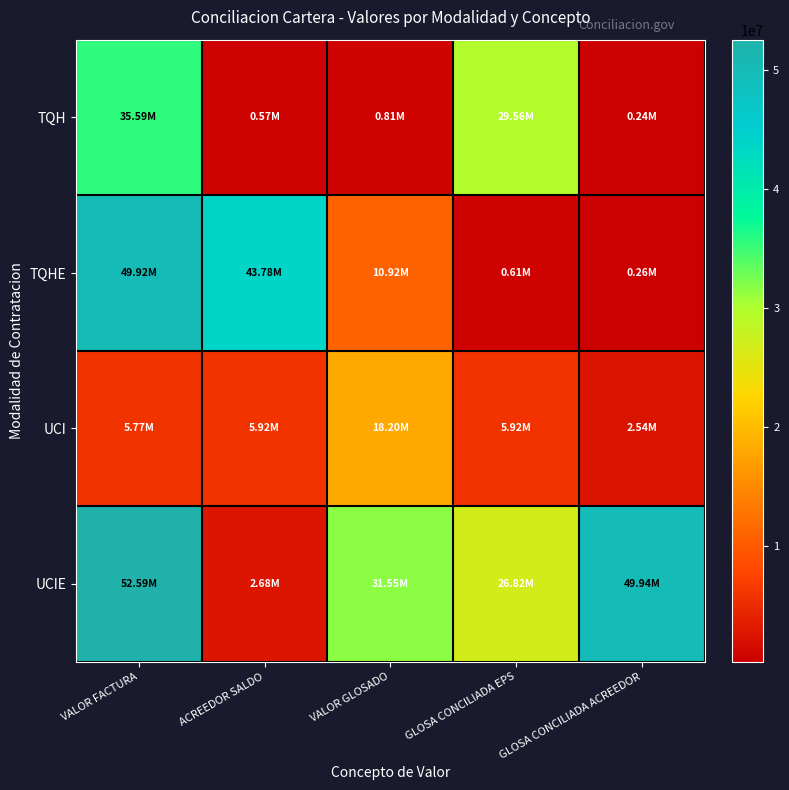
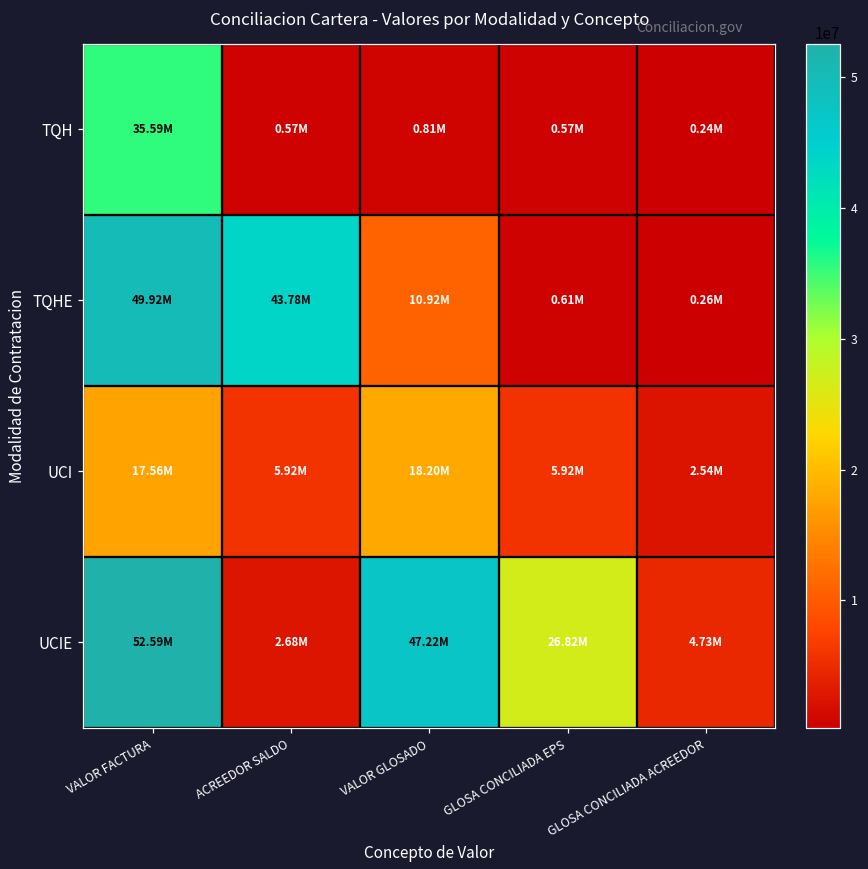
TQH, GLOSA CONCILIADA EPS: 29.56M -> 0.57M
UCI, VALOR FACTURA: 5.77M -> 17.56M
UCIE, VALOR GLOSADO: 31.55M -> 47.22M
UCIE, GLOSA CONCILIADA ACREEDOR: 49.94M -> 4.73M
